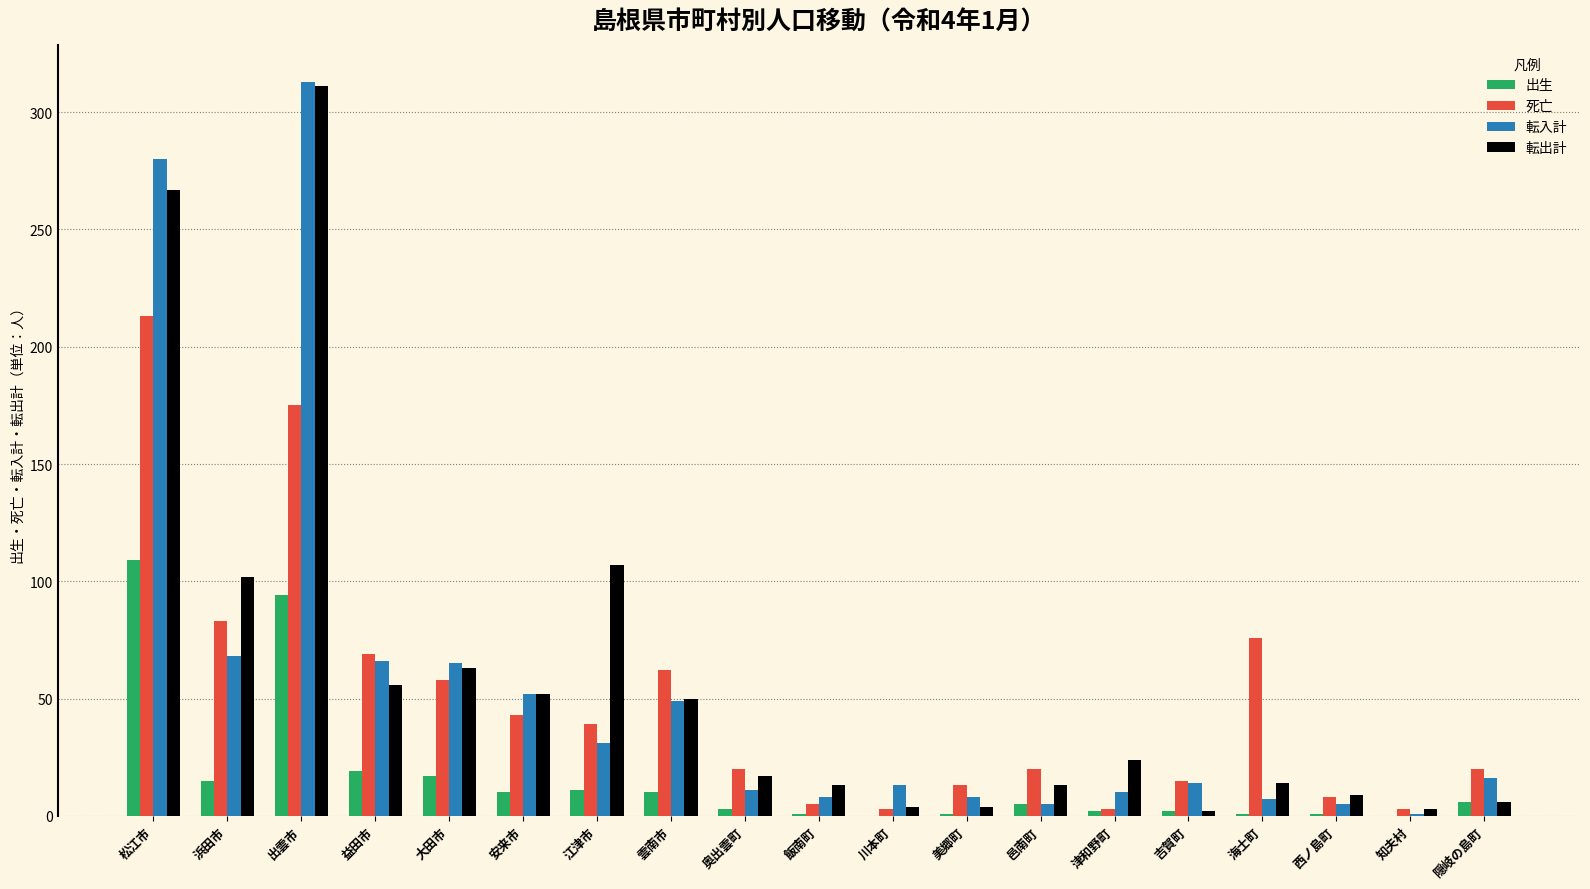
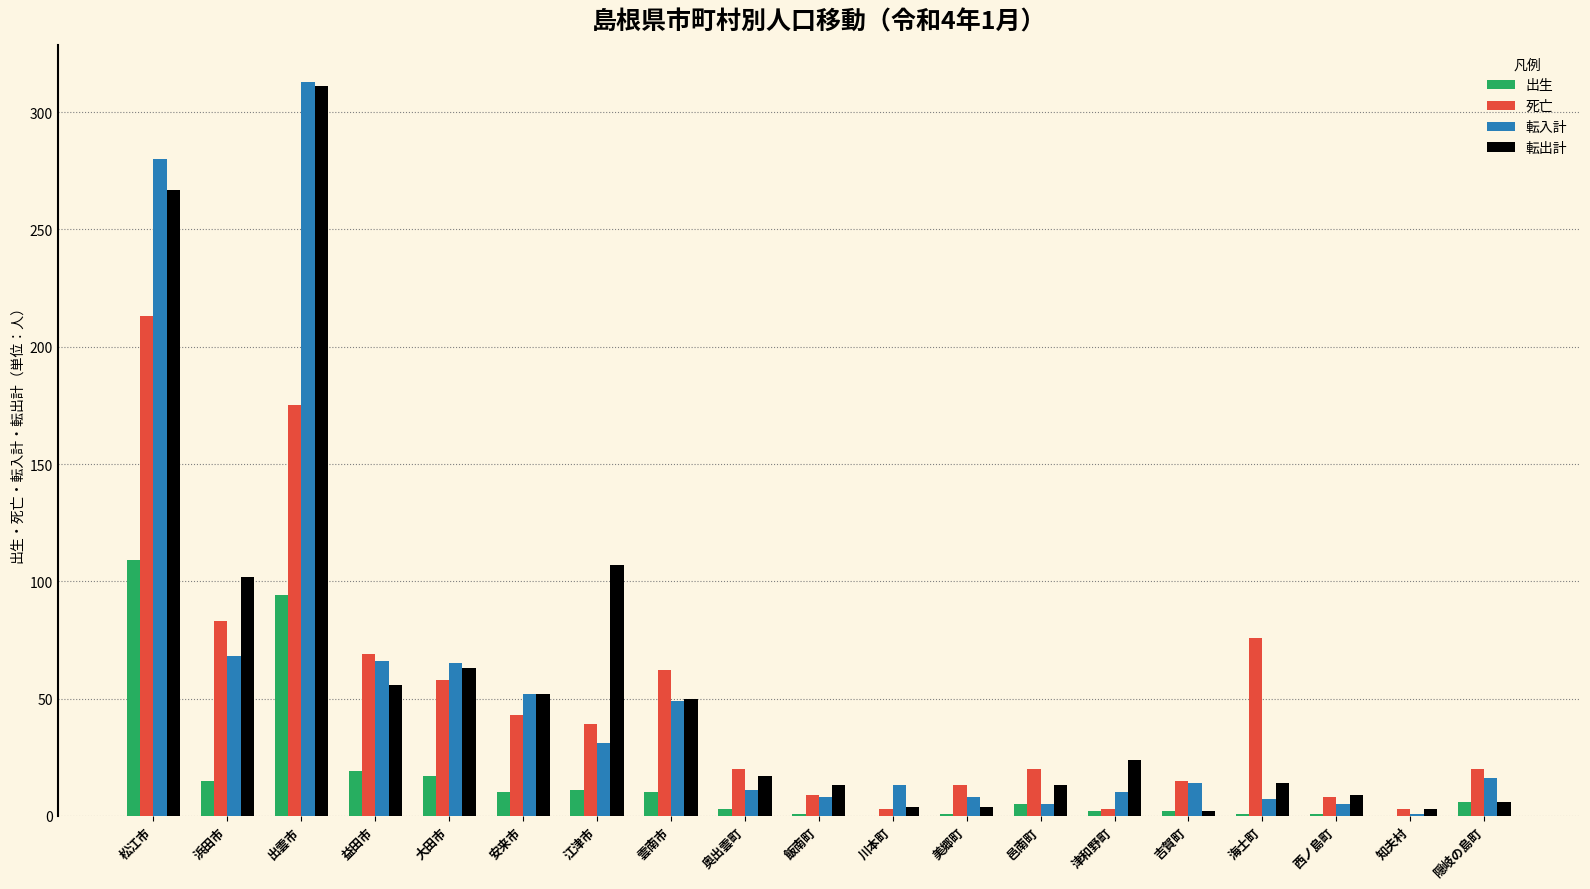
死亡, 飯南町: 5 -> 9
